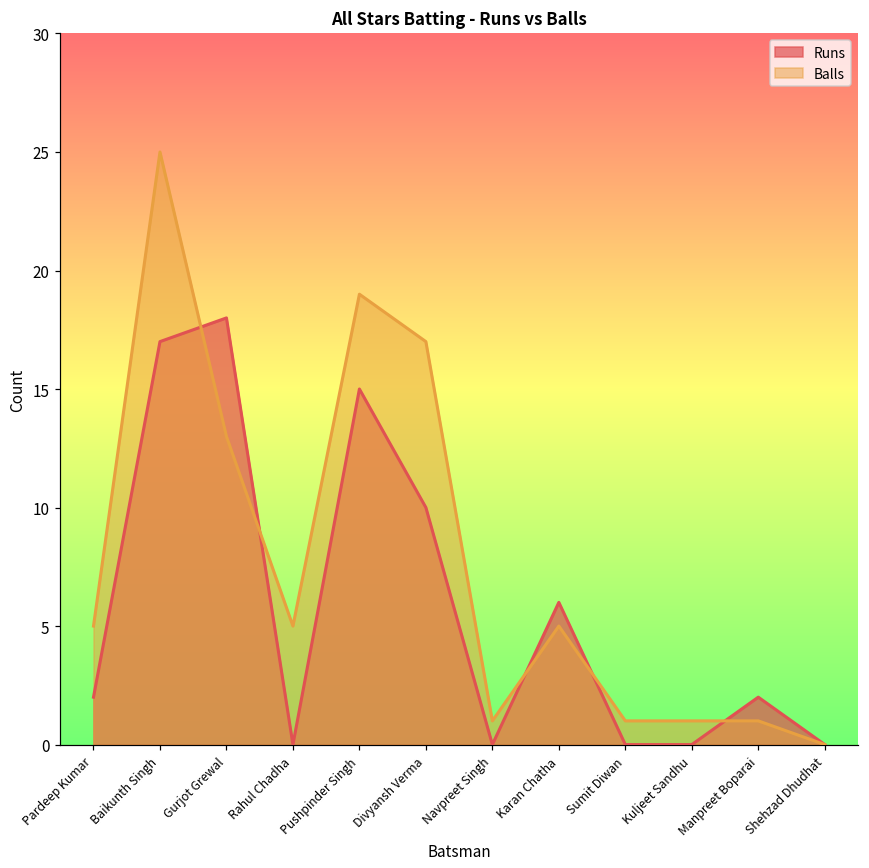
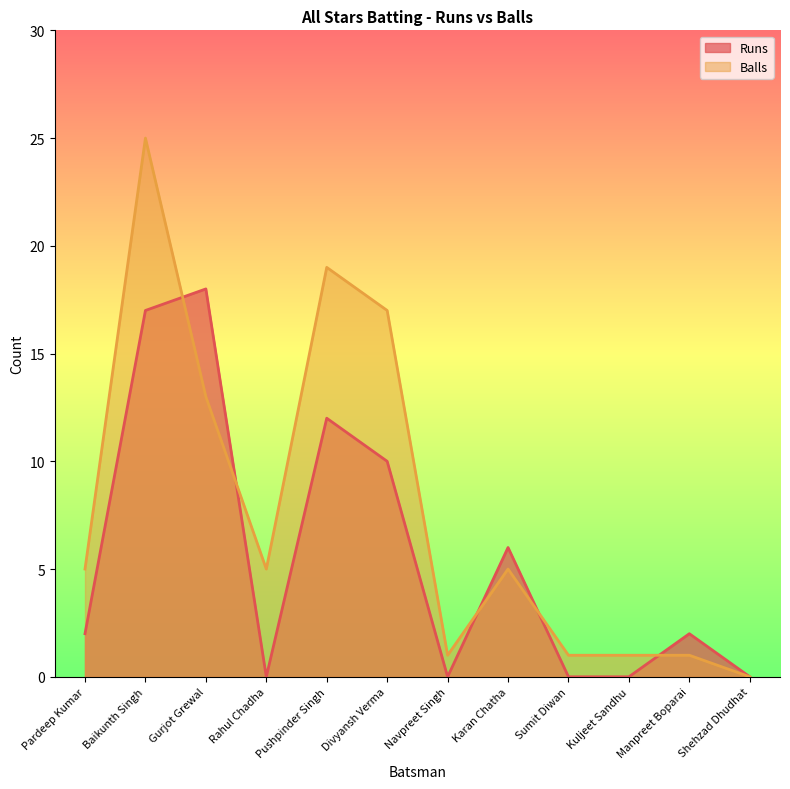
Runs, Pushpinder Singh: 15 -> 12
